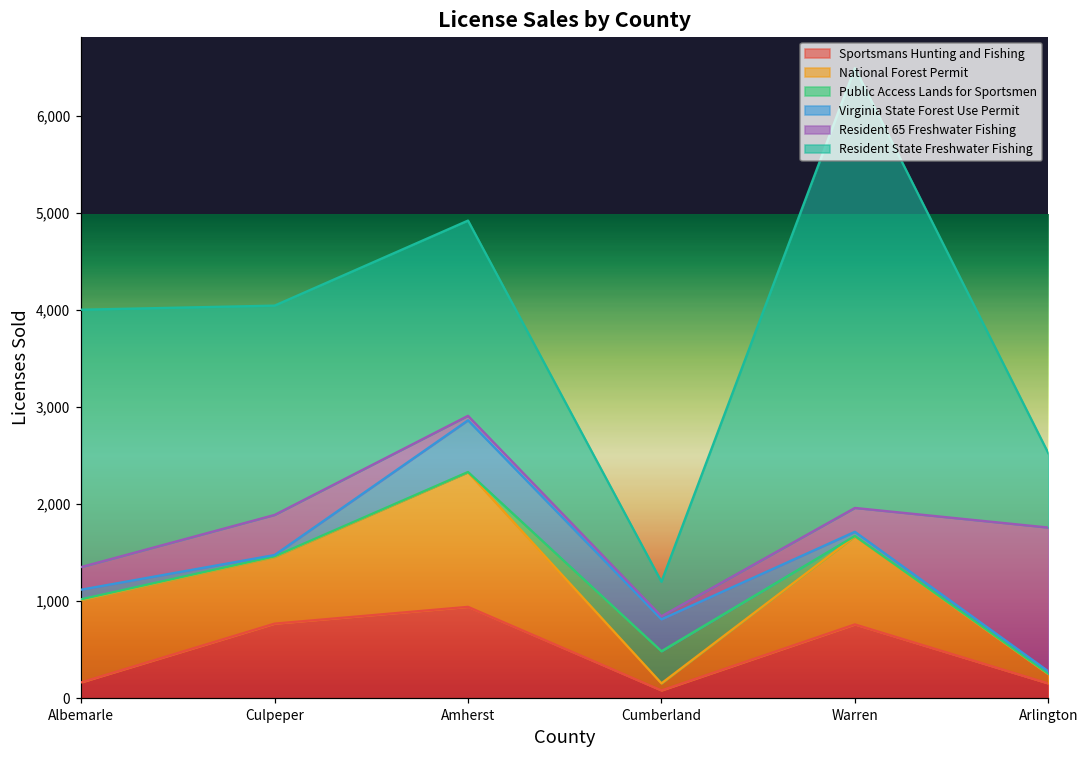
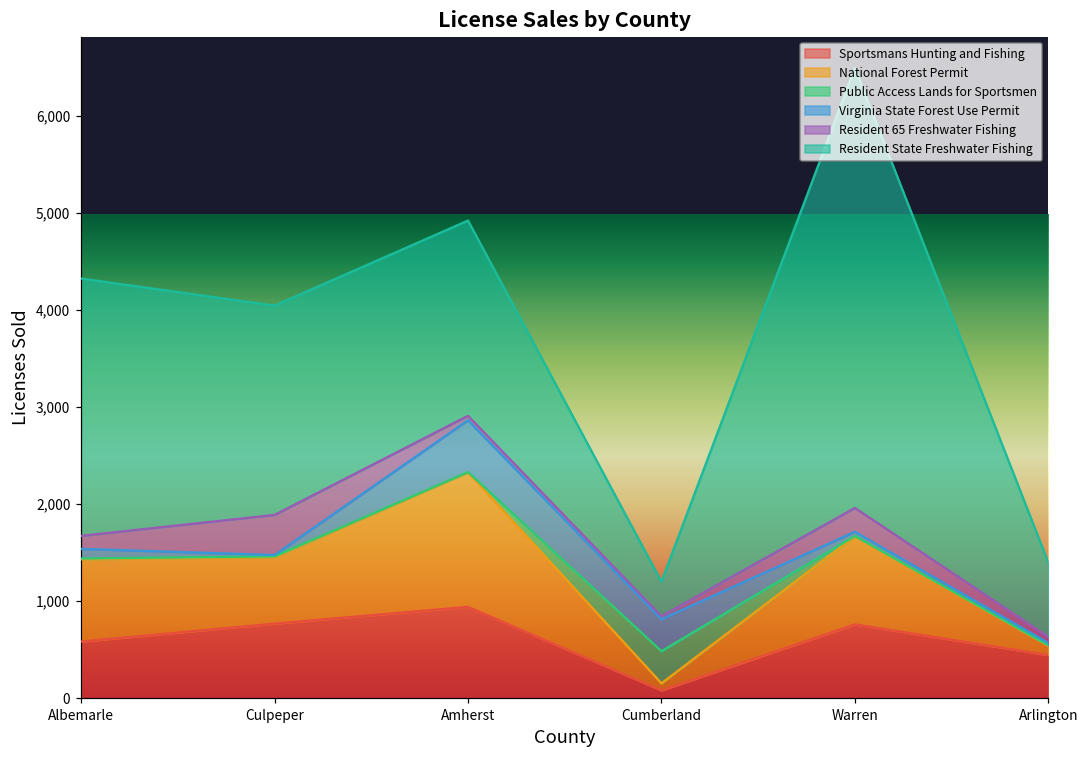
Sportsmans Hunting and Fishing, Albemarle: 200 -> 600
Resident 65 Freshwater Fishing, Albemarle: 200 -> 100
Sportsmans Hunting and Fishing, Arlington: 200 -> 400
Resident 65 Freshwater Fishing, Arlington: 1,500 -> 100
